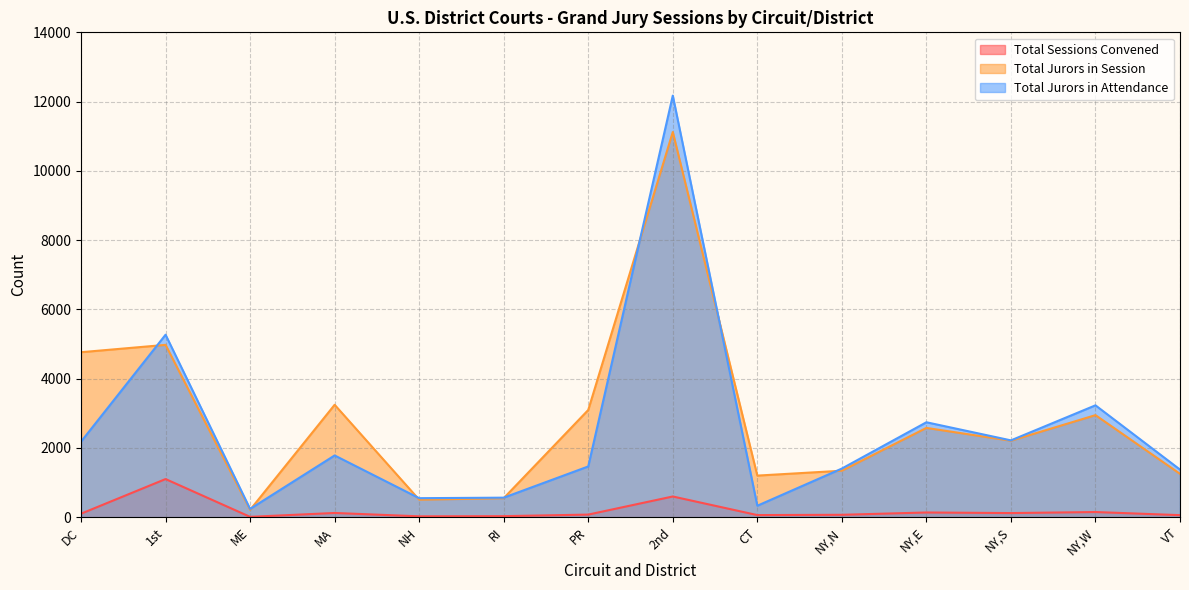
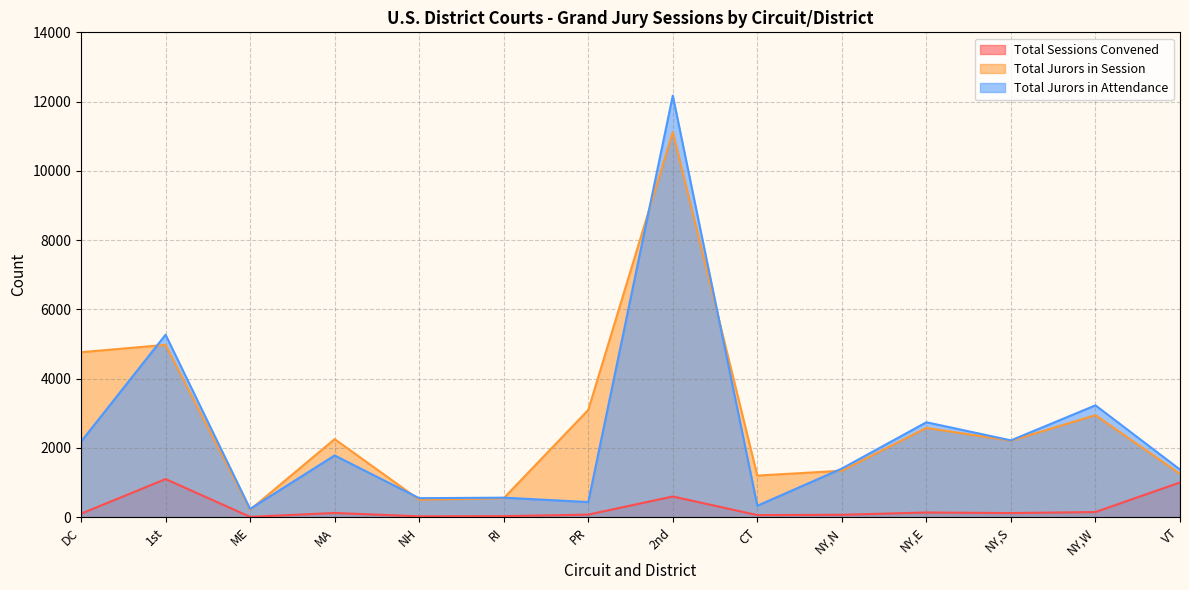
Total Jurors in Session, MA: 3200 -> 2300
Total Jurors in Attendance, PR: 1500 -> 400
Total Sessions Convened, VT: 100 -> 1000
